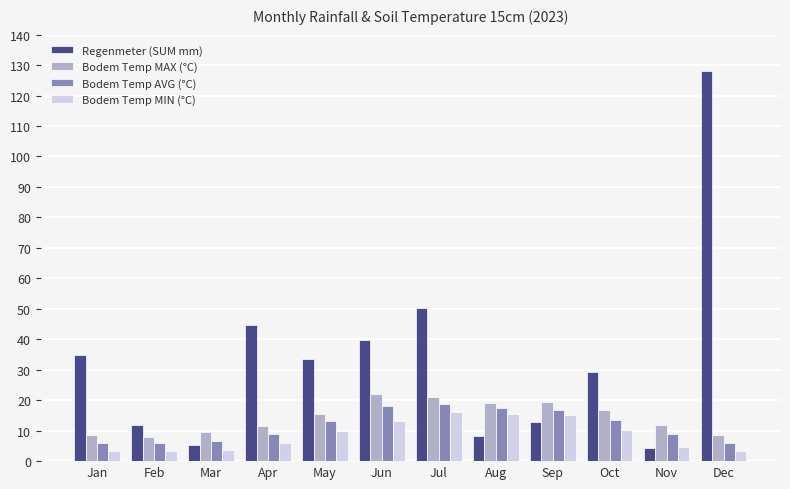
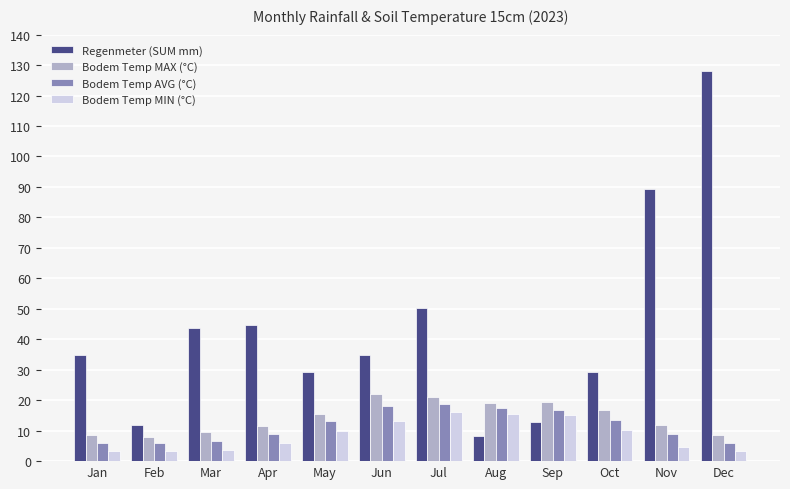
Regenmeter (SUM mm), Mar: 5 -> 44
Regenmeter (SUM mm), May: 34 -> 29
Regenmeter (SUM mm), Jun: 40 -> 35
Regenmeter (SUM mm), Nov: 4 -> 89
